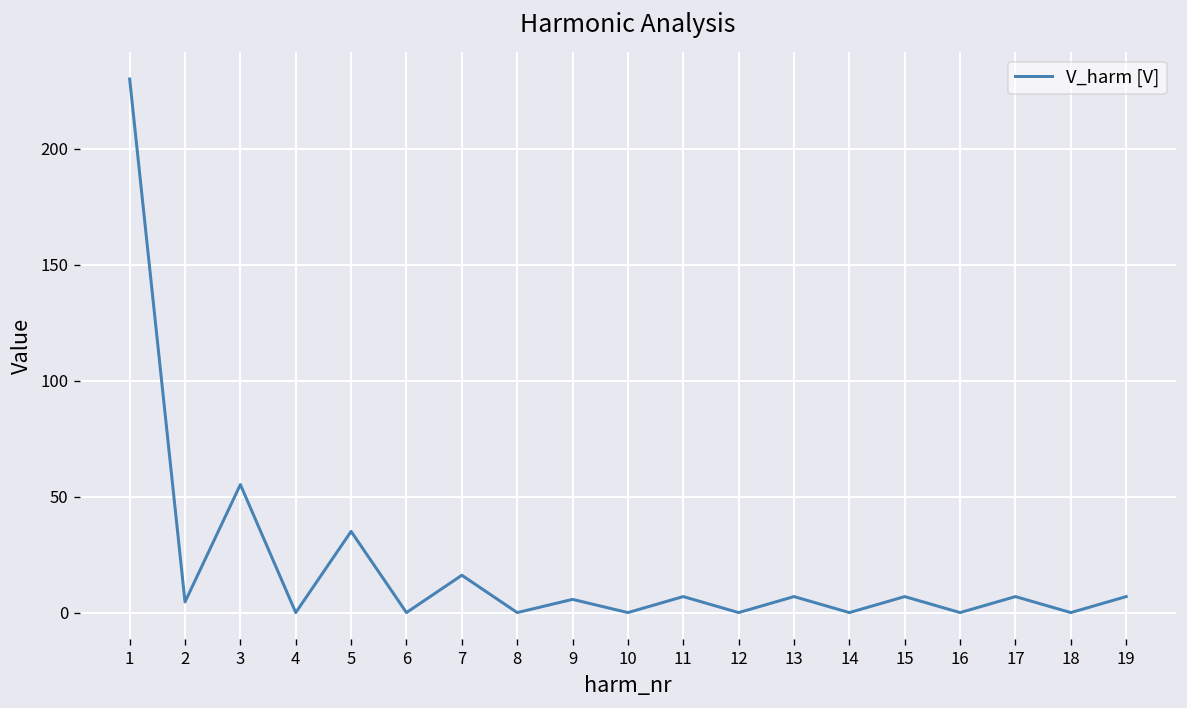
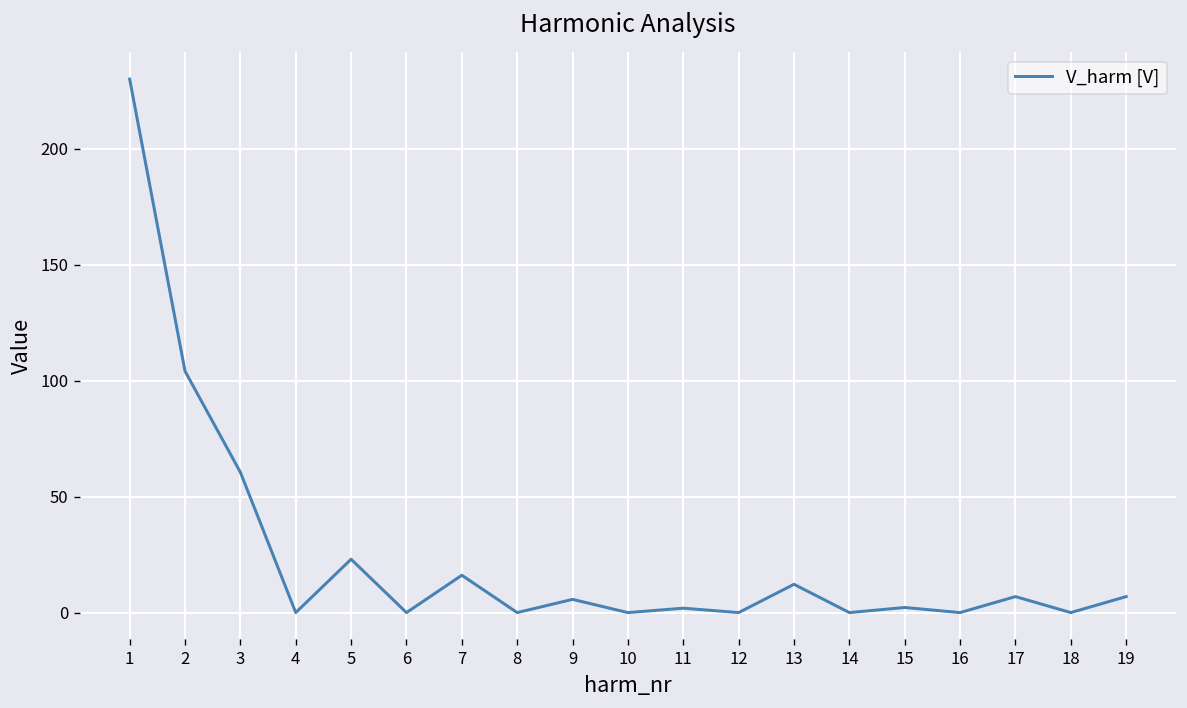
2: 5 -> 104
3: 55 -> 61
5: 35 -> 23
11: 7 -> 2
13: 7 -> 12
15: 7 -> 2
